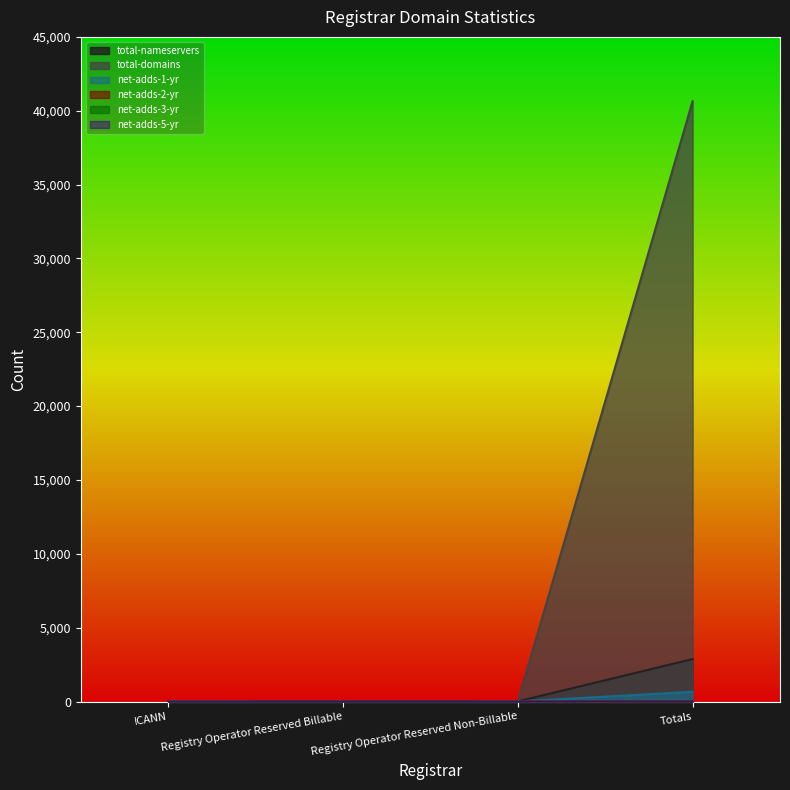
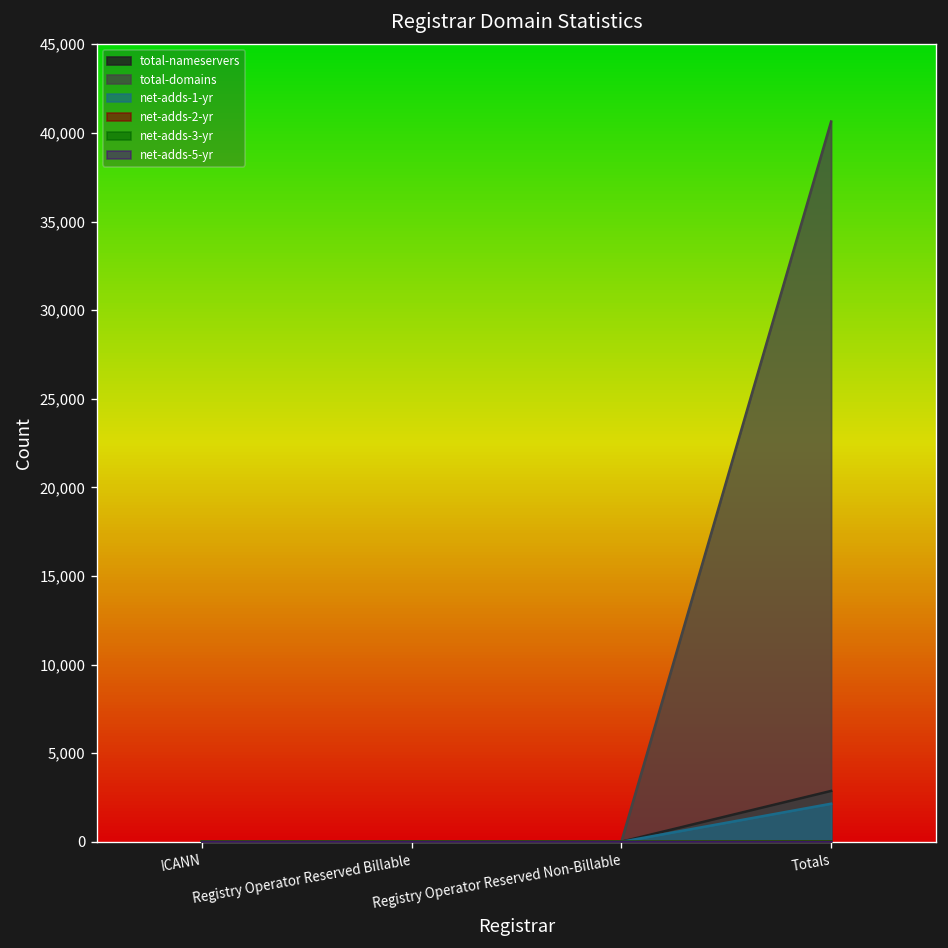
net-adds-1-yr, Totals: 700 -> 2,200
